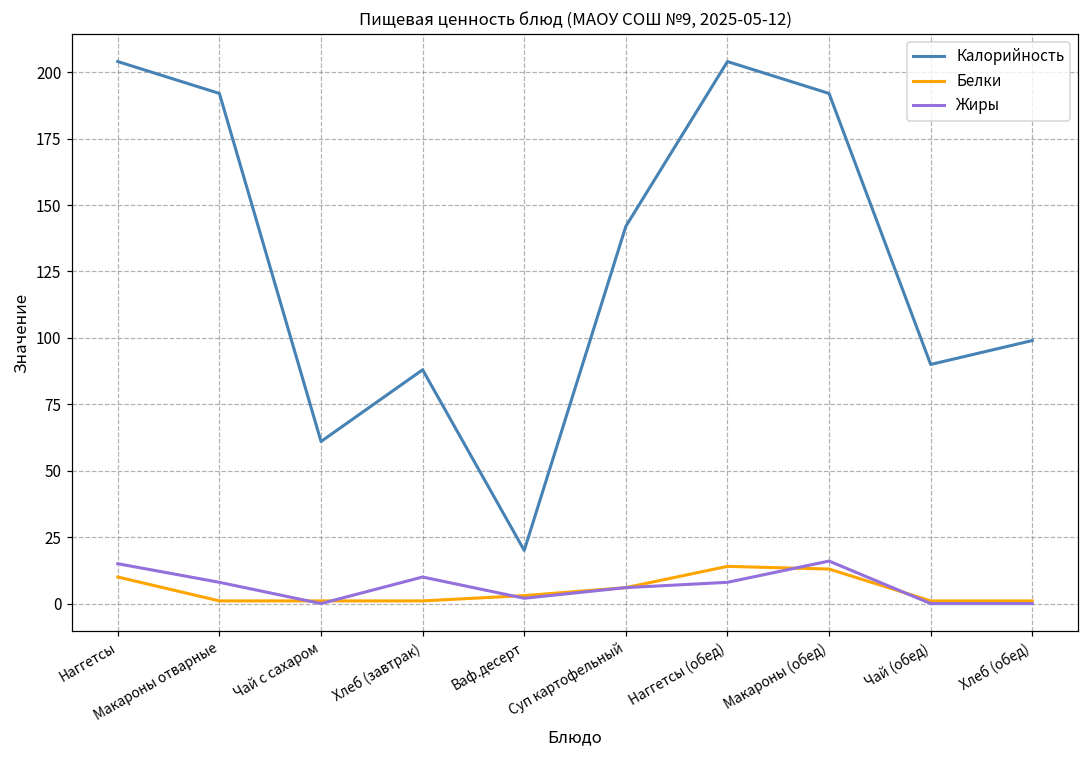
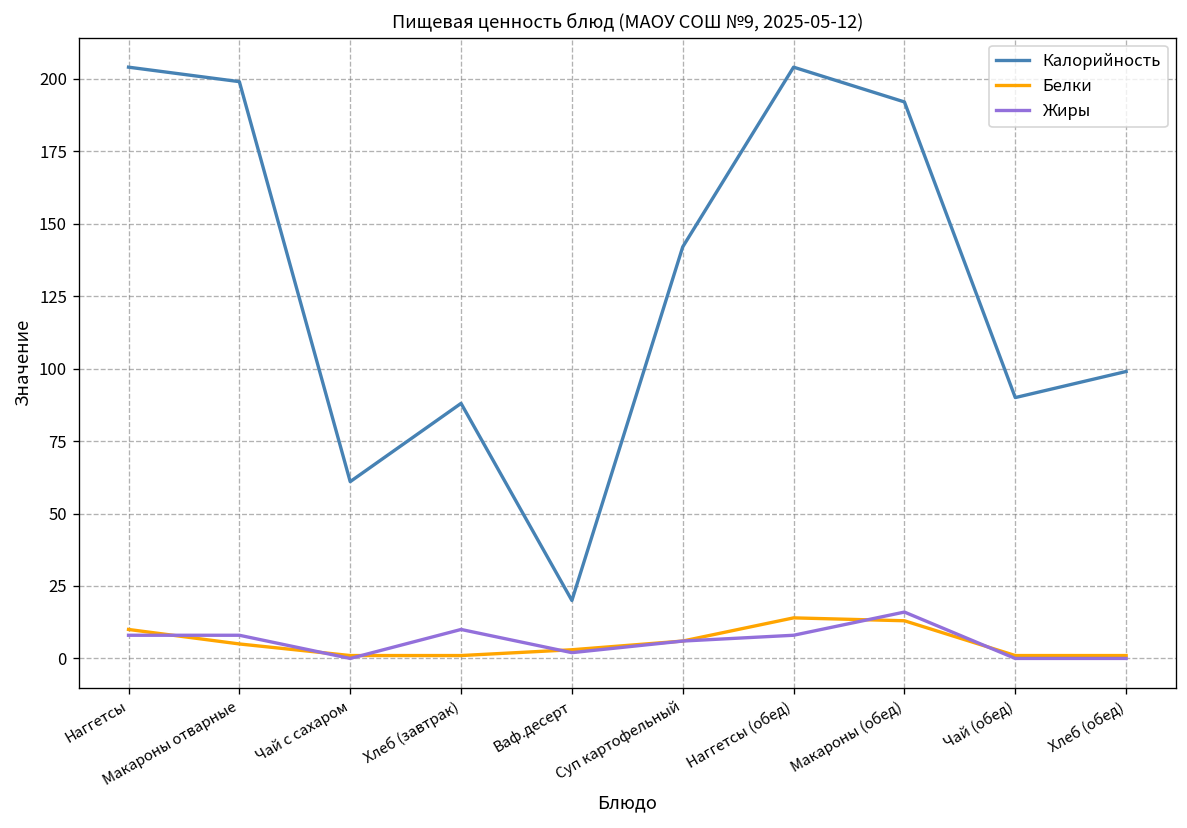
Жиры, Наггетсы: 15 -> 8
Калорийность, Макароны отварные: 192 -> 199
Белки, Макароны отварные: 1 -> 5
